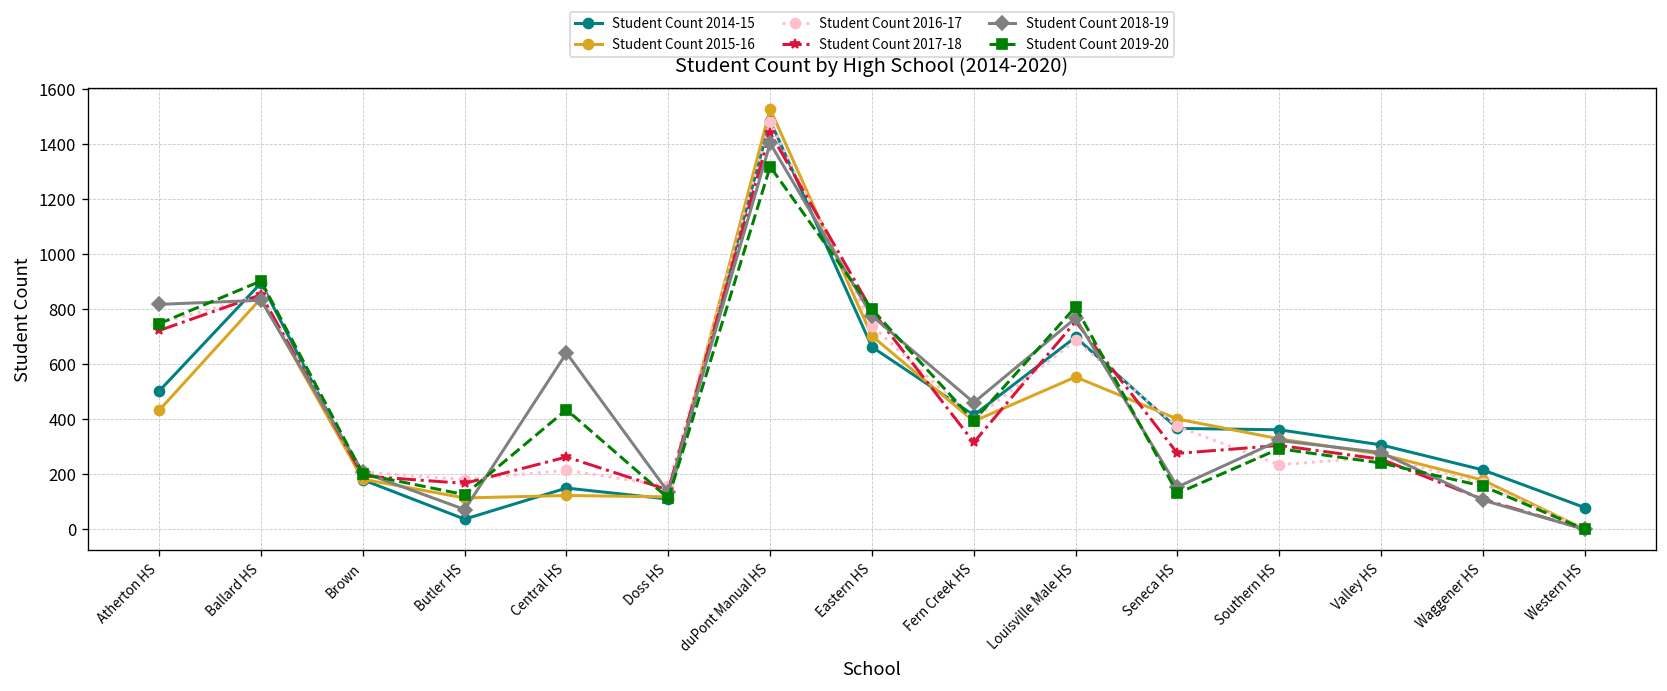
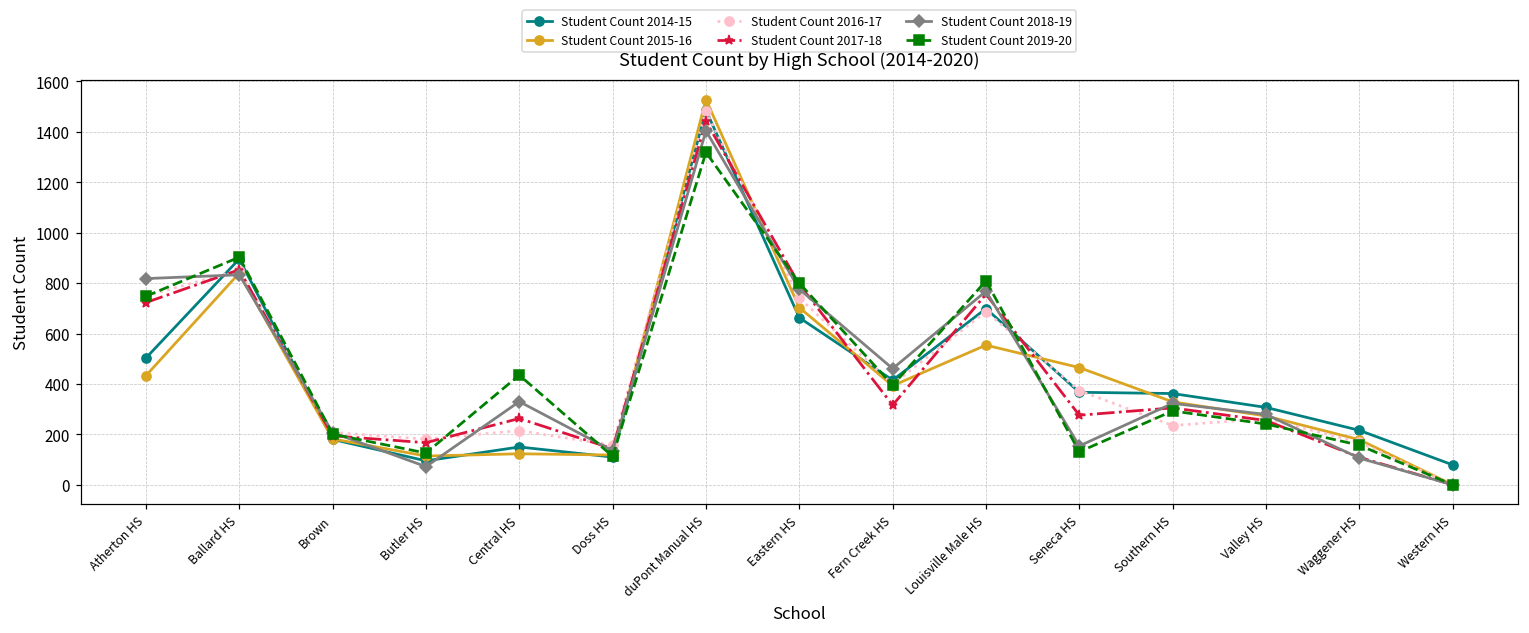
Student Count 2014-15, Butler HS: 40 -> 100
Student Count 2018-19, Central HS: 640 -> 330
Student Count 2015-16, Seneca HS: 400 -> 470
